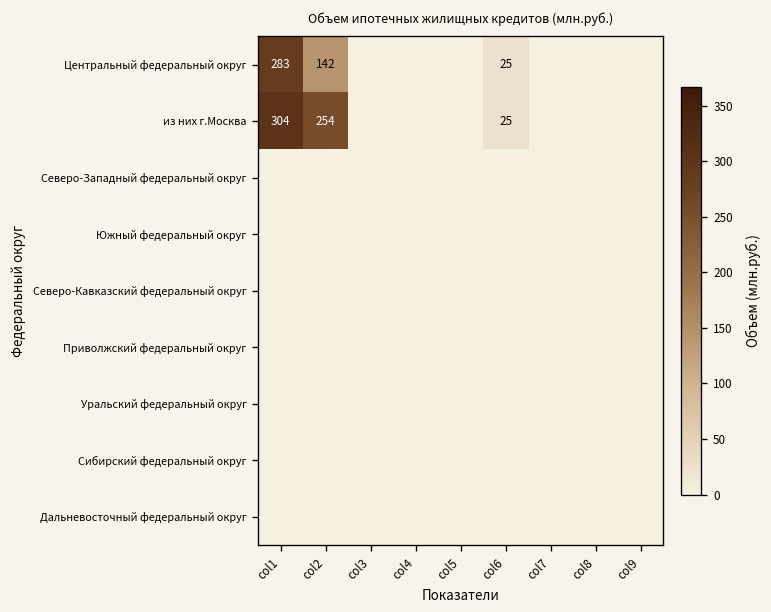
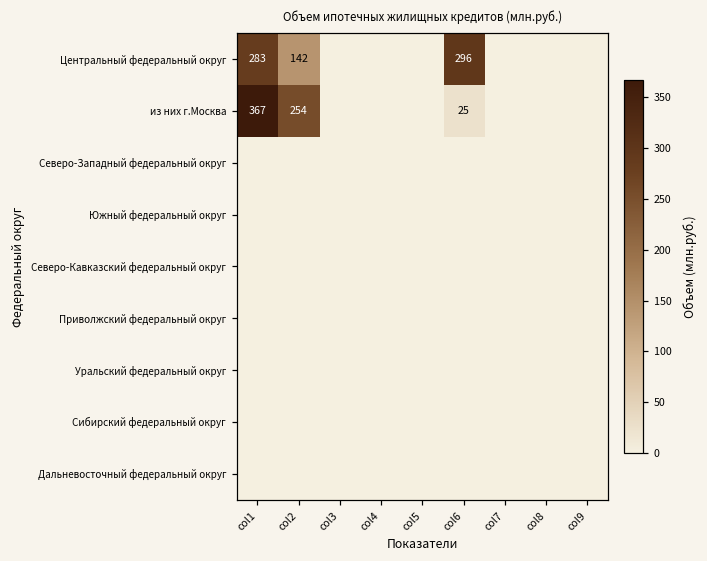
Центральный федеральный округ, col6: 25 -> 296
из них г.Москва, col1: 304 -> 367
